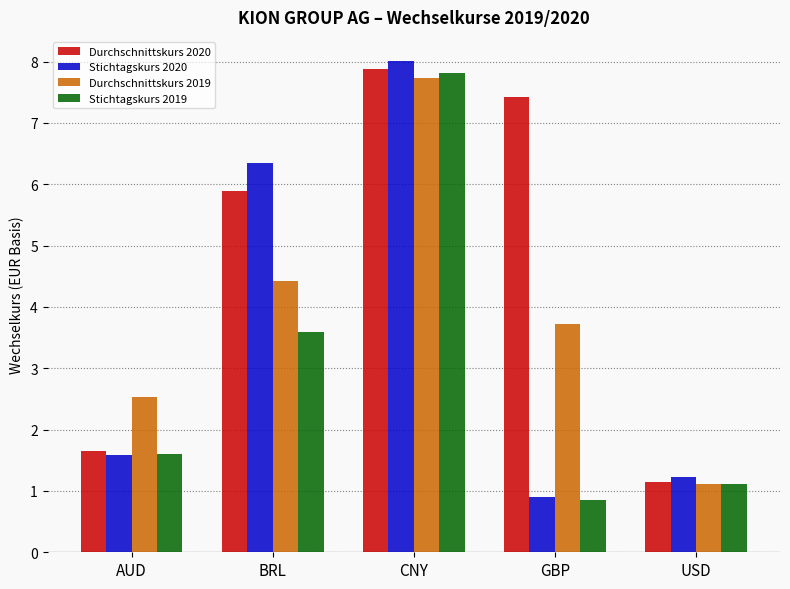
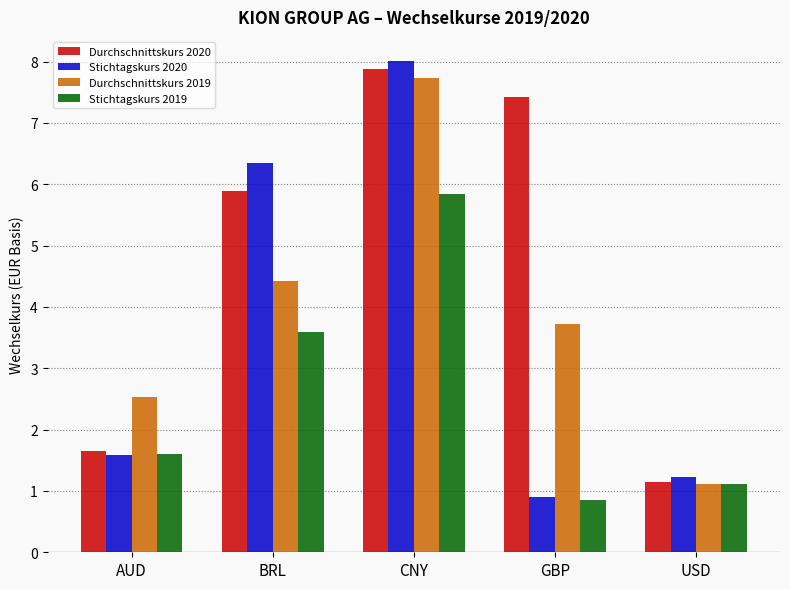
Stichtagskurs 2019, CNY: 7.8 -> 5.8
